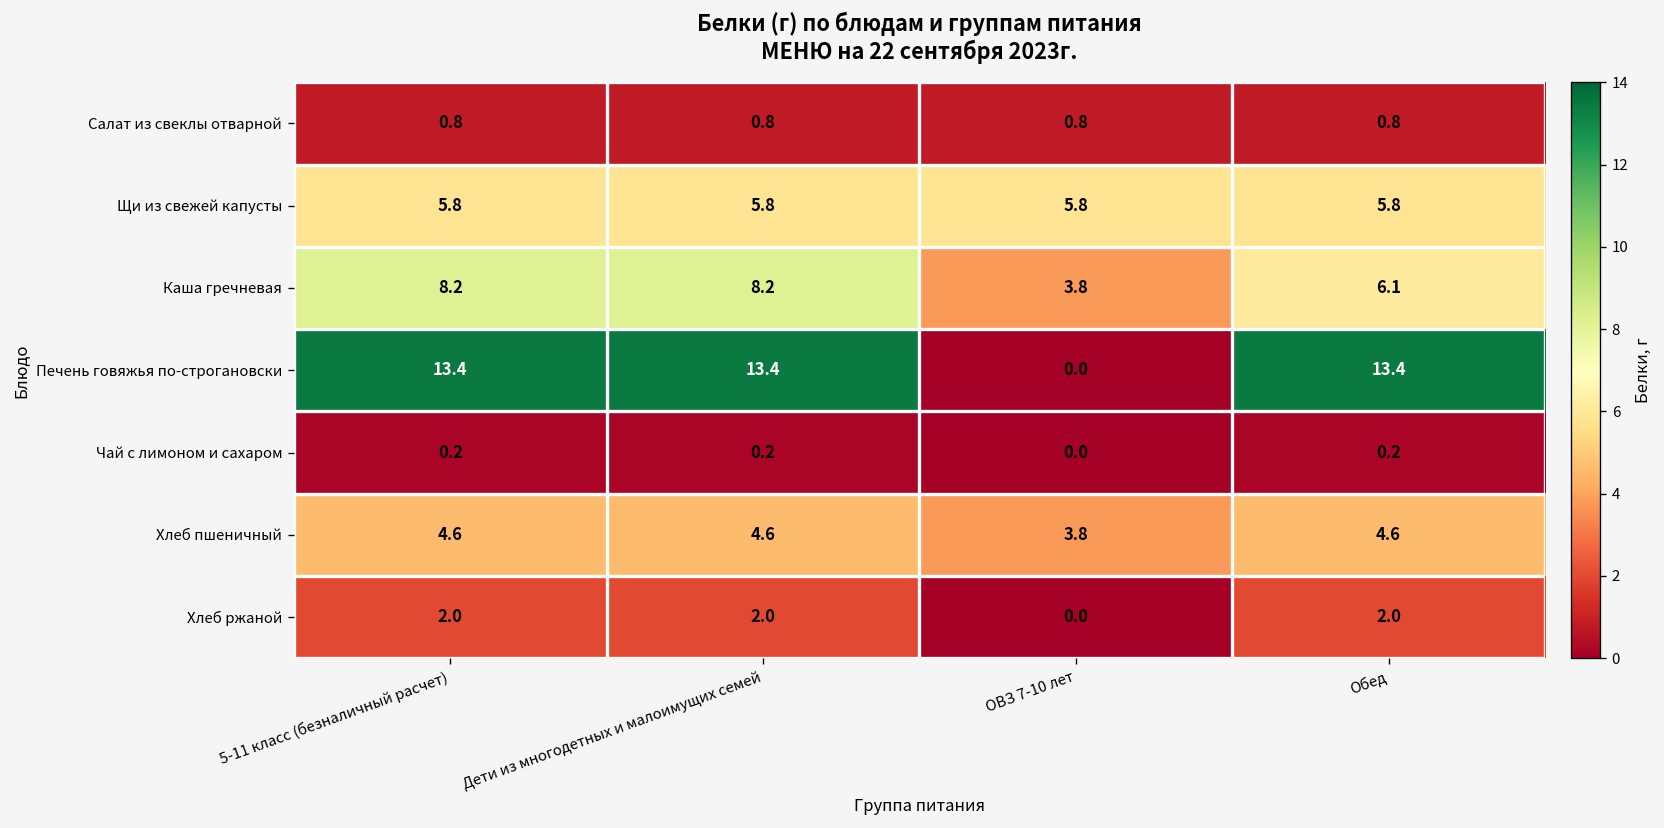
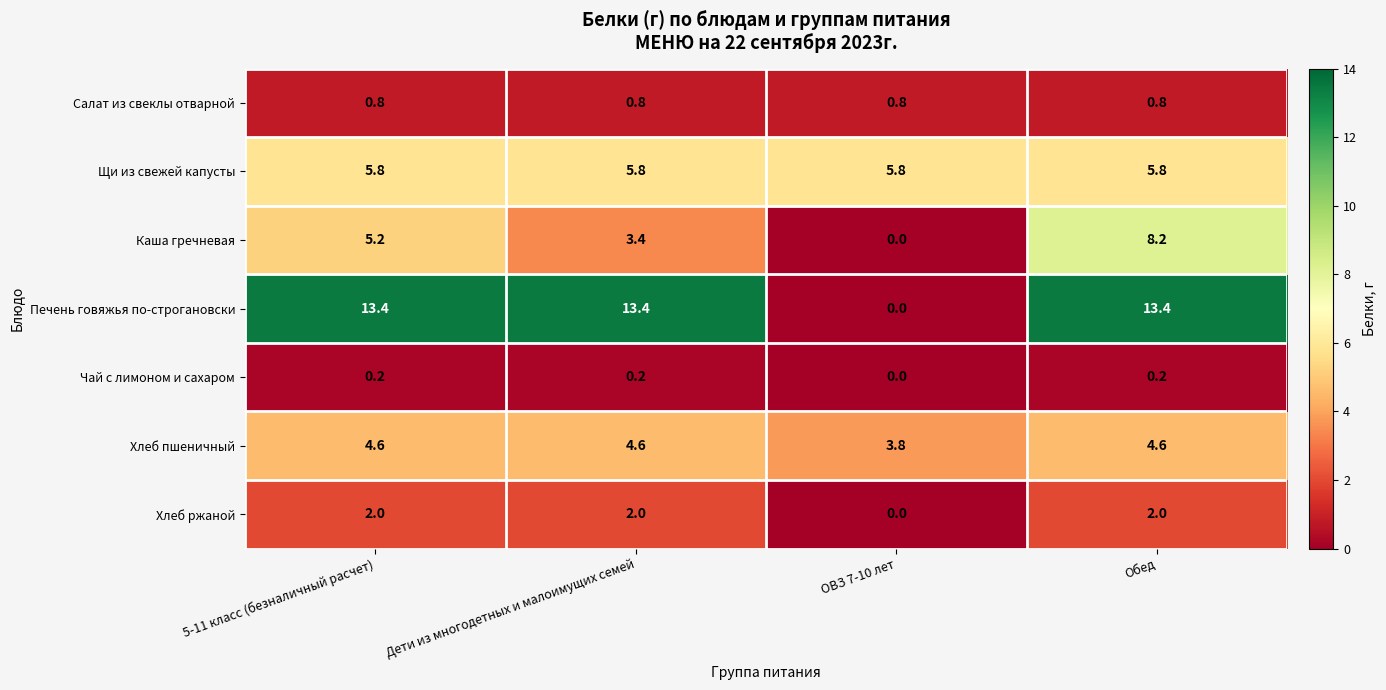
Каша гречневая, 5-11 класс (безналичный расчет): 8.2 -> 5.2
Каша гречневая, Дети из многодетных и малоимущих семей: 8.2 -> 3.4
Каша гречневая, ОВЗ 7-10 лет: 3.8 -> 0.0
Каша гречневая, Обед: 6.1 -> 8.2
